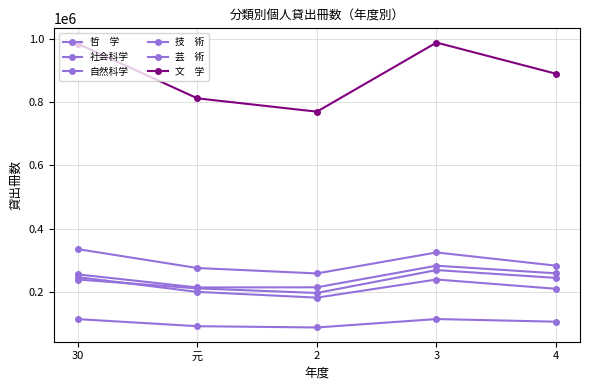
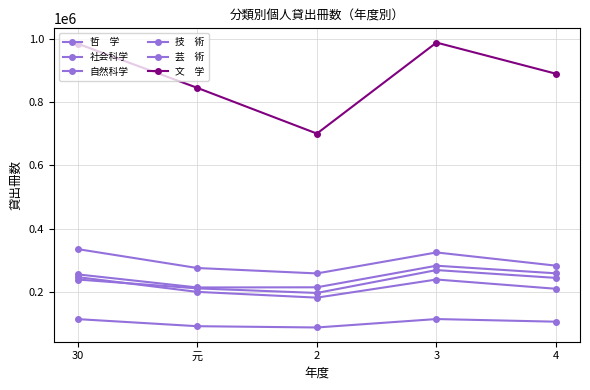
文 学, 元: 810000 -> 840000
文 学, 2: 770000 -> 700000
